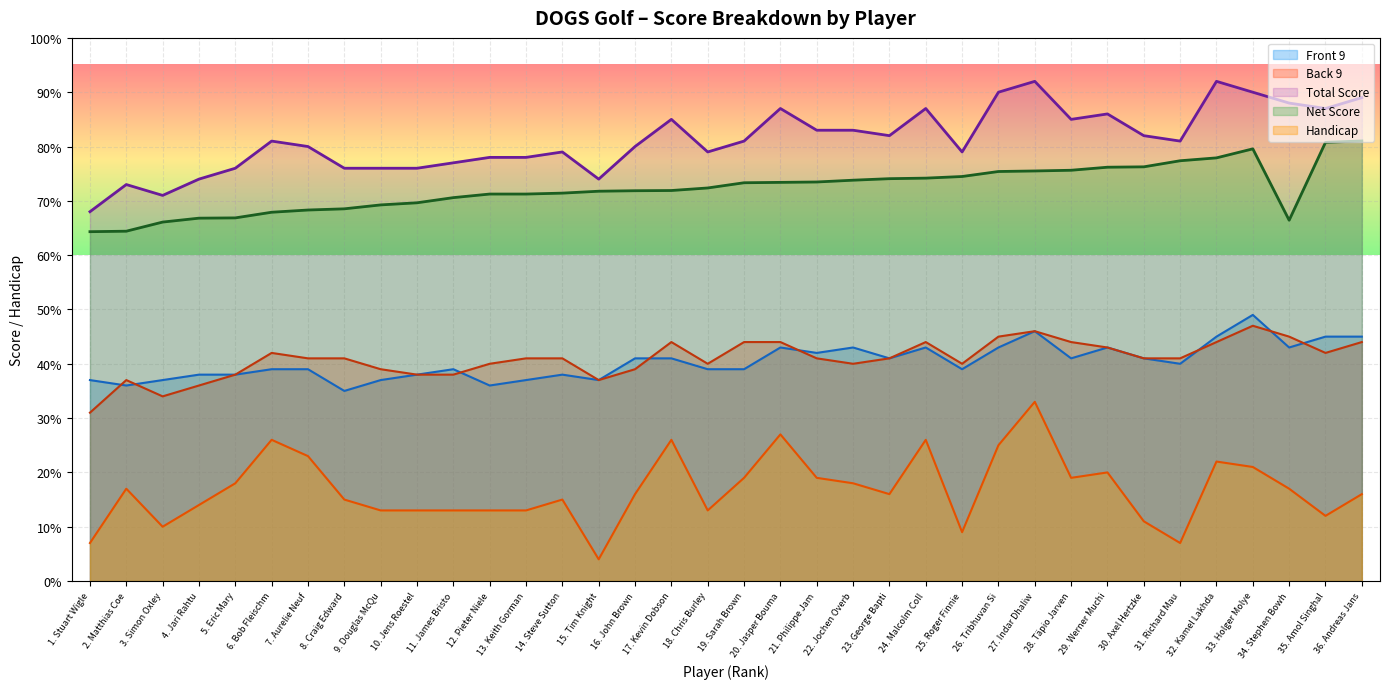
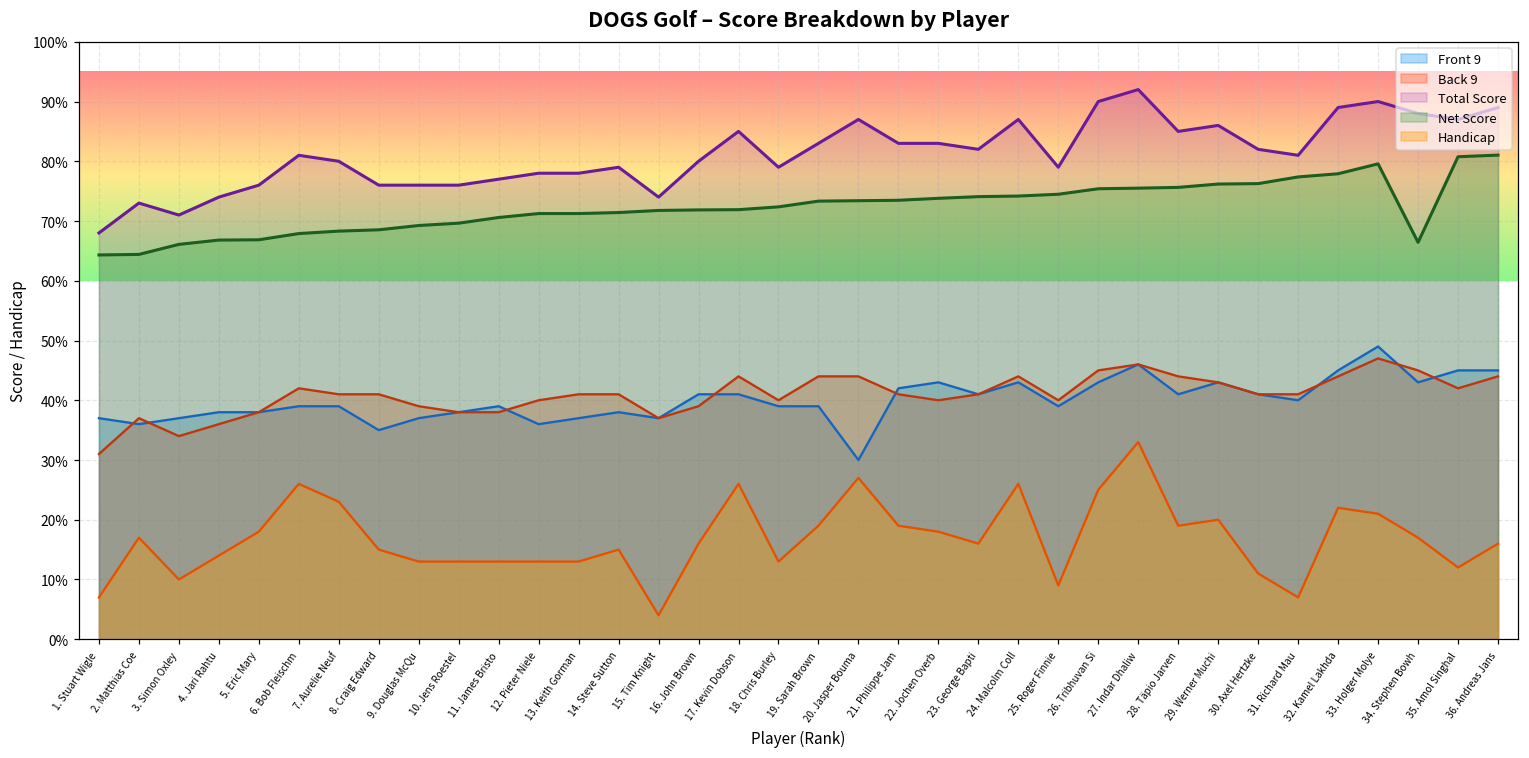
Total Score, 19. Sarah Brown: 81% -> 83%
Front 9, 20. Jasper Bouma: 43% -> 30%
Total Score, 32. Kamel Lakhda: 92% -> 89%
